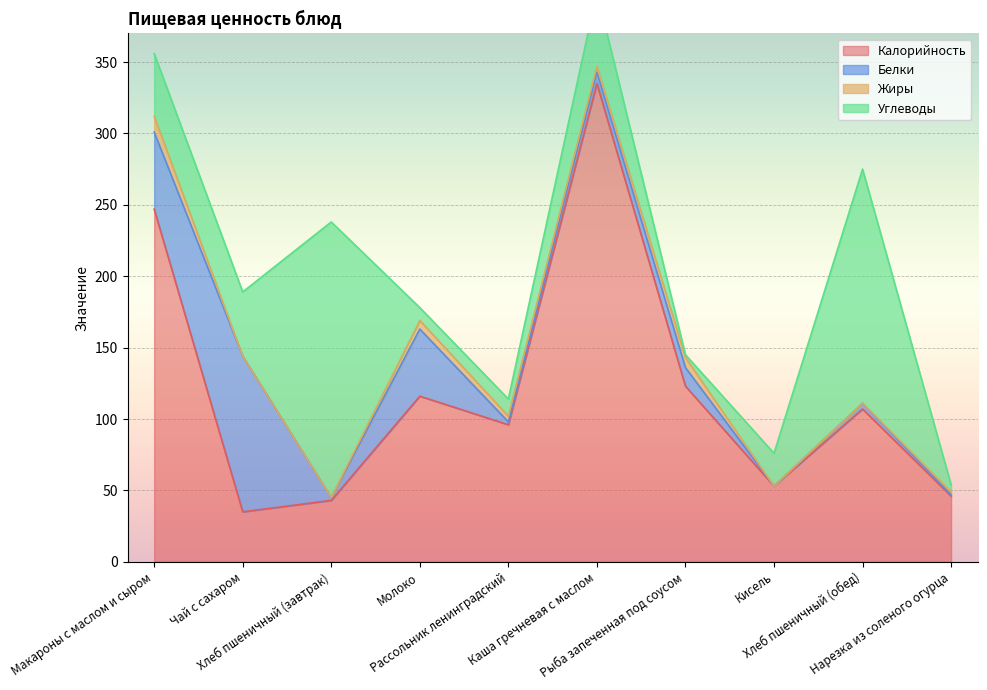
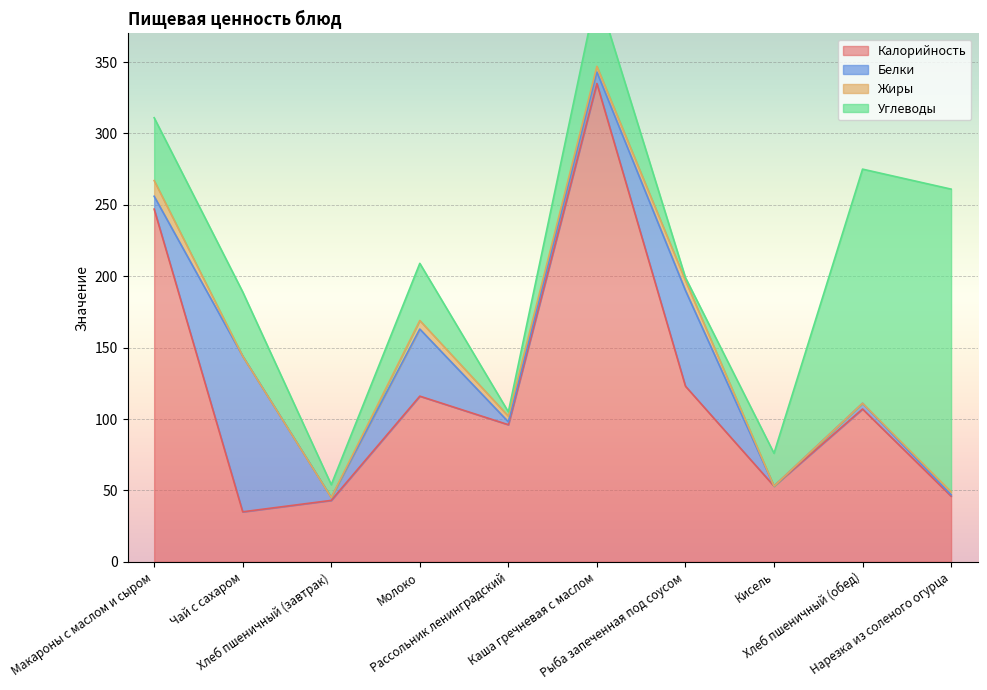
Белки, Макароны с маслом и сыром: 54 -> 9
Углеводы, Хлеб пшеничный (завтрак): 193 -> 9
Углеводы, Молоко: 9 -> 40
Углеводы, Рассольник ленинградский: 12 -> 3
Белки, Рыба запеченная под соусом: 13 -> 67
Углеводы, Нарезка из соленого огурца: 5 -> 212
